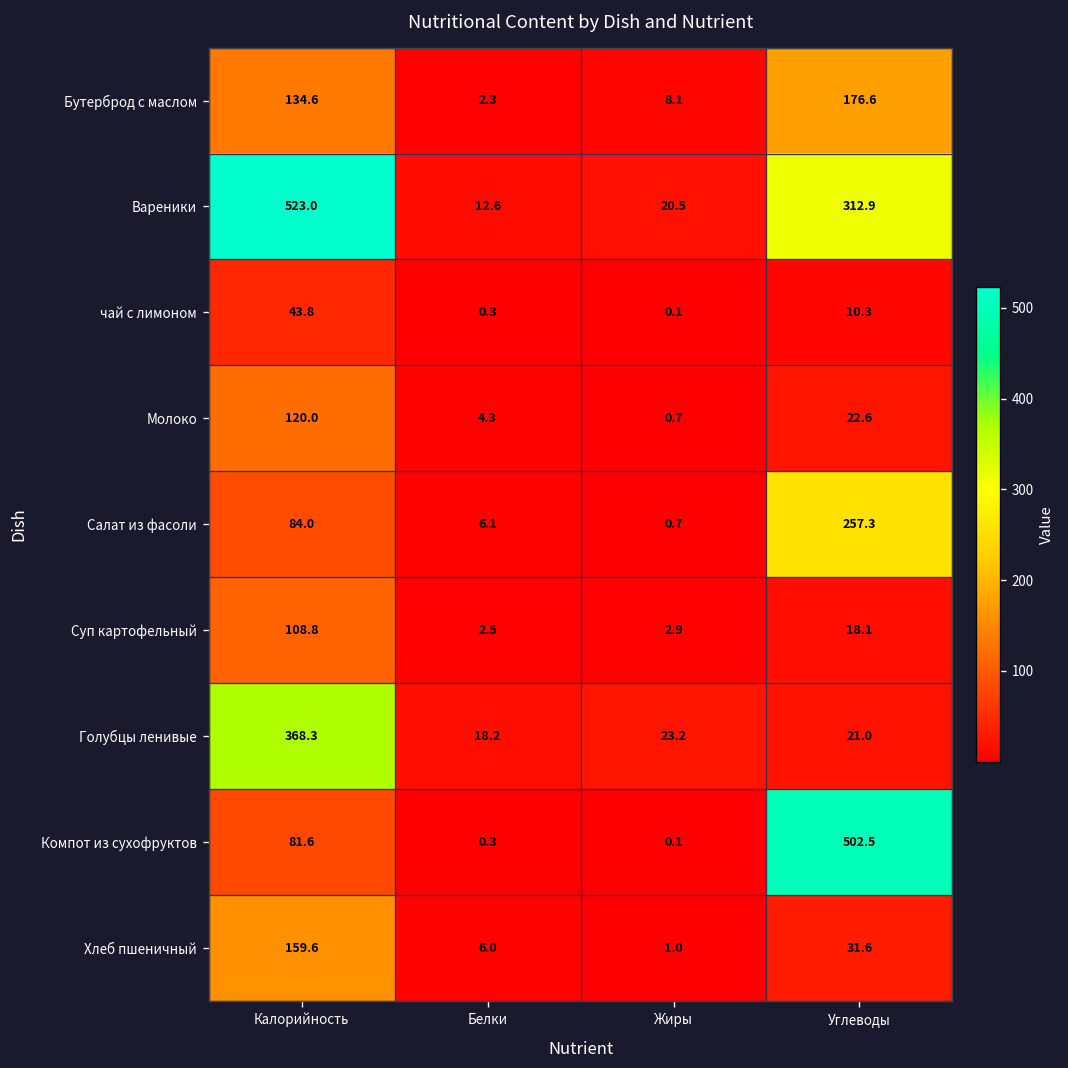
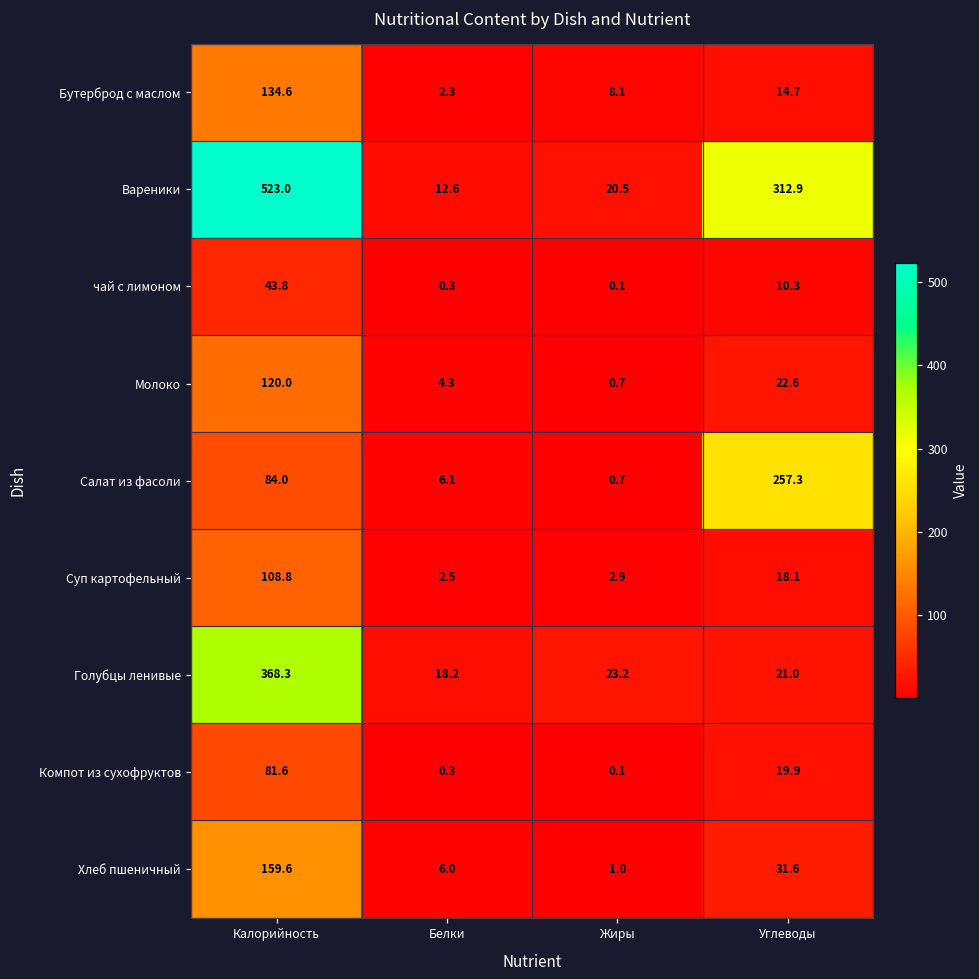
Бутерброд с маслом, Углеводы: 176.6 -> 14.7
Компот из сухофруктов, Углеводы: 502.5 -> 19.9
